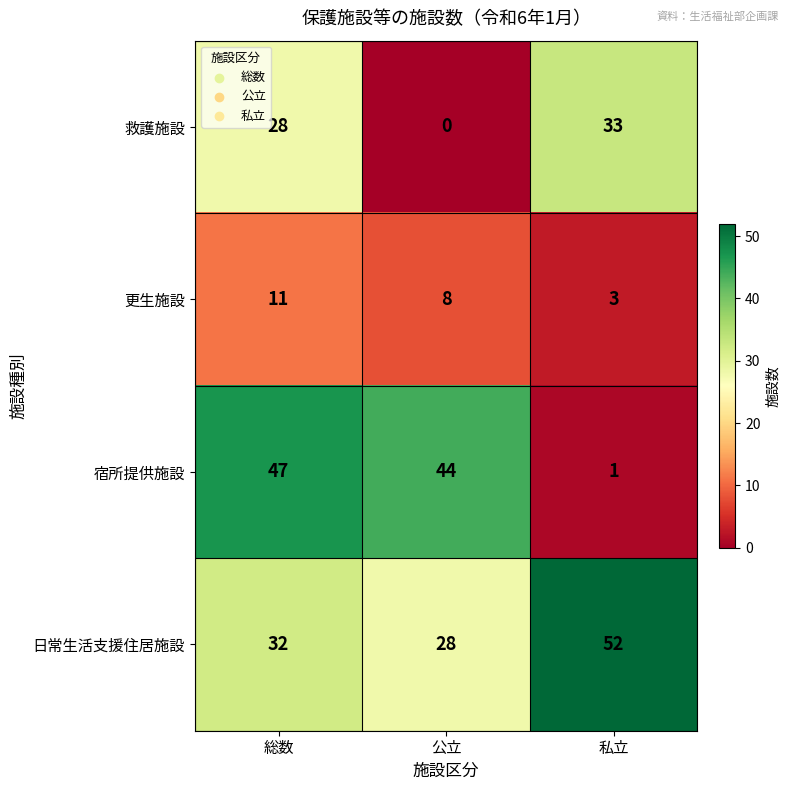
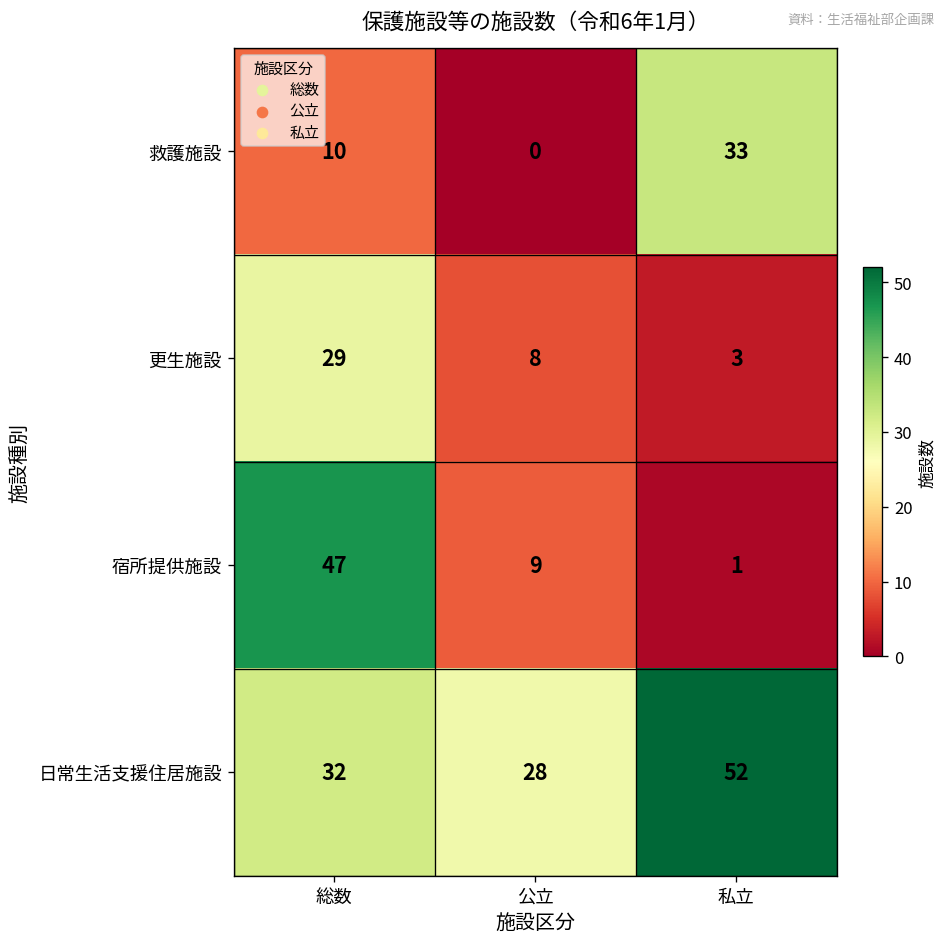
救護施設, 総数: 28 -> 10
更生施設, 総数: 11 -> 29
宿所提供施設, 公立: 44 -> 9
